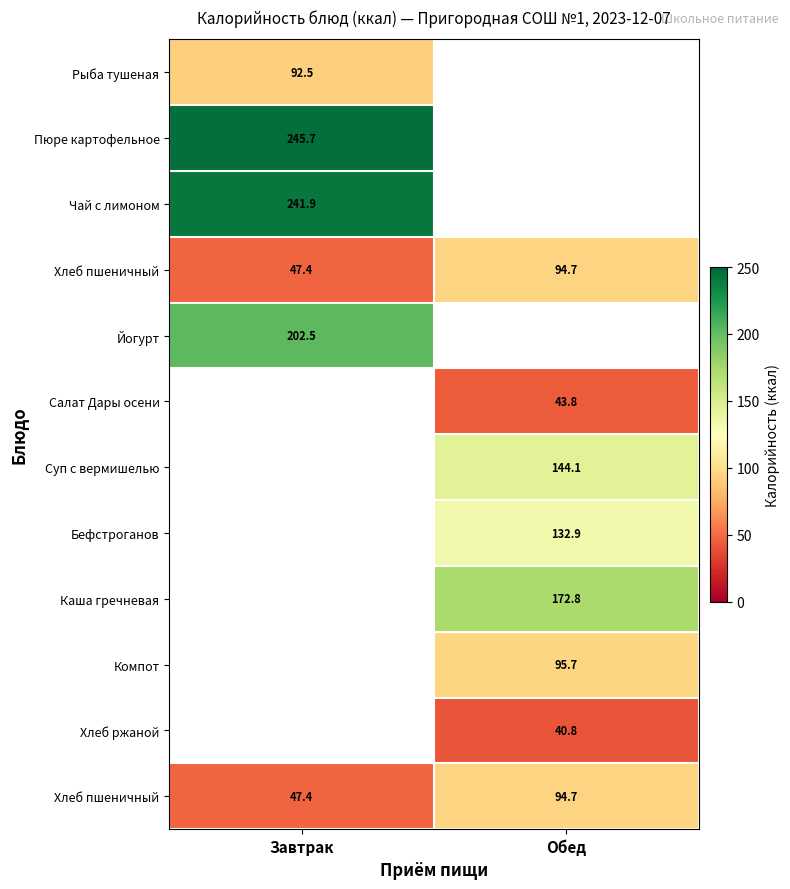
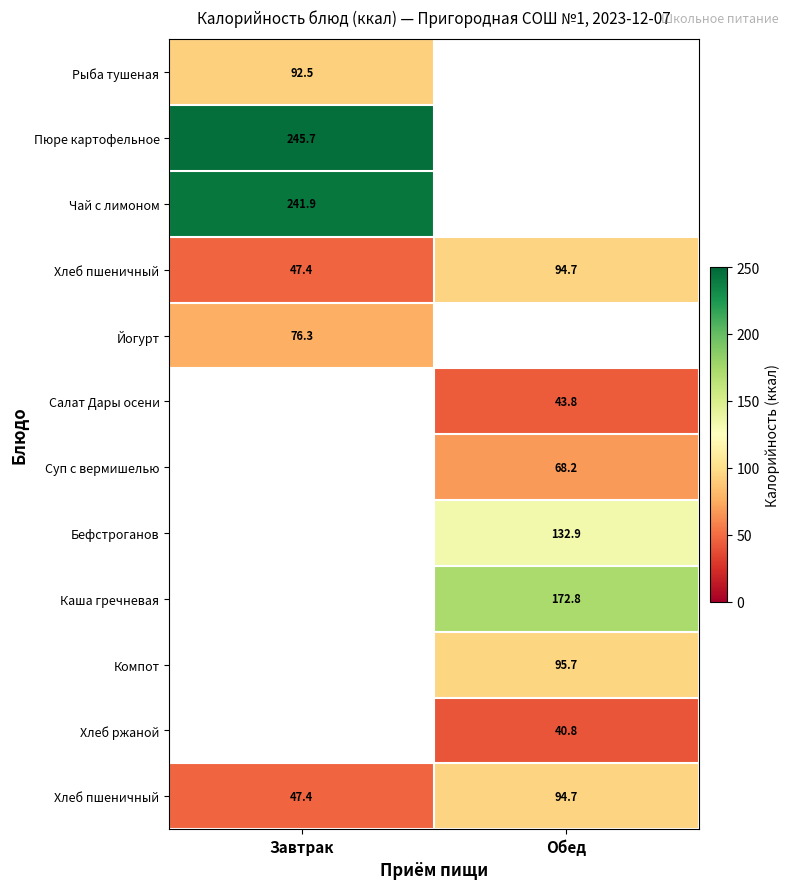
Йогурт, Завтрак: 202.5 -> 76.3
Суп с вермишелью, Обед: 144.1 -> 68.2
